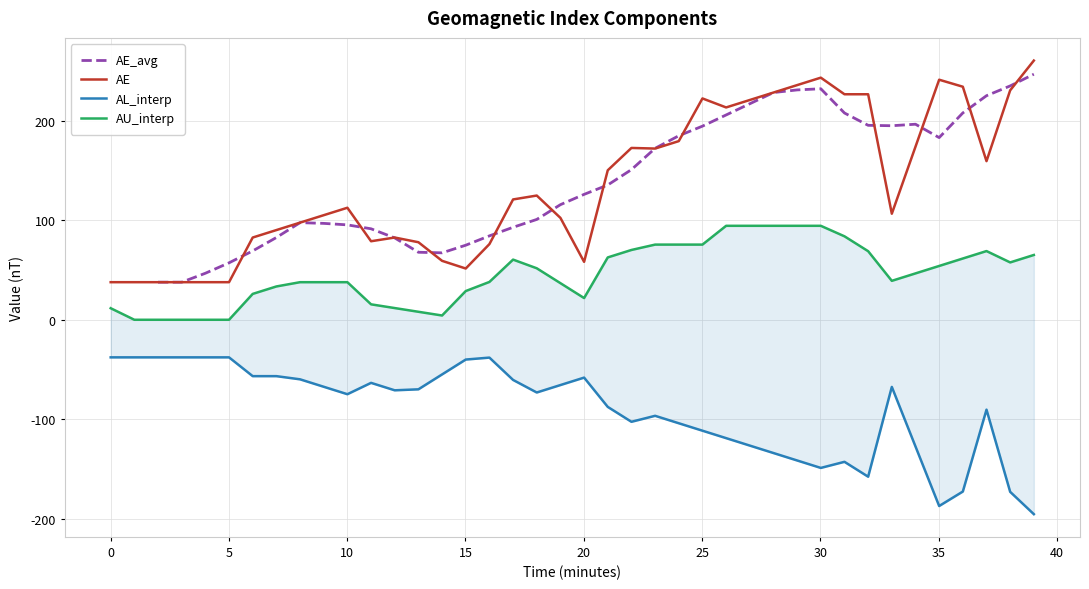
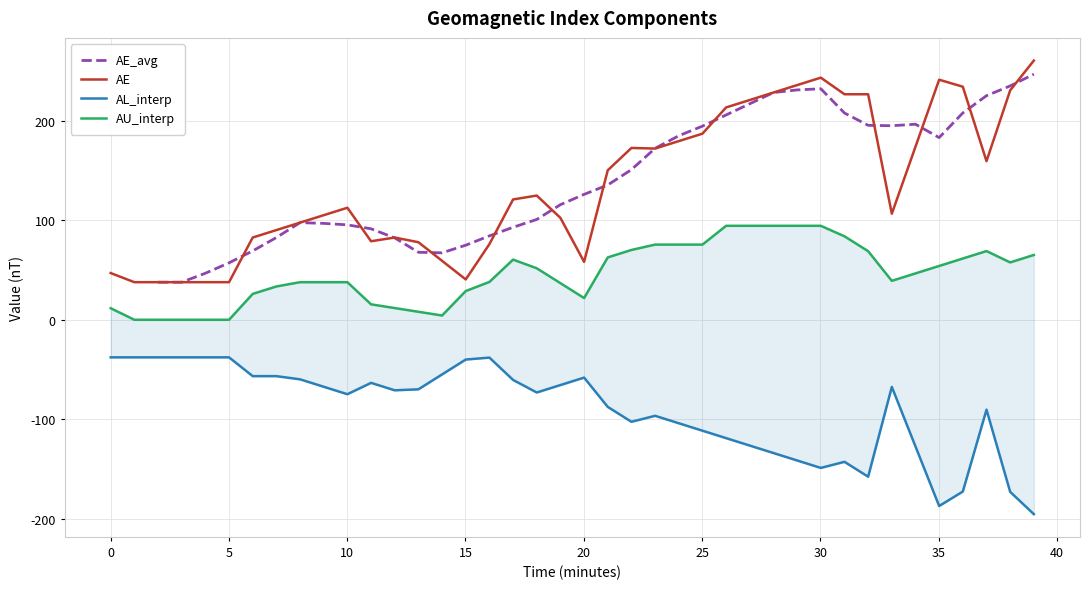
AE, 0: 40 -> 50
AE, 15: 50 -> 40
AE, 25: 220 -> 190
